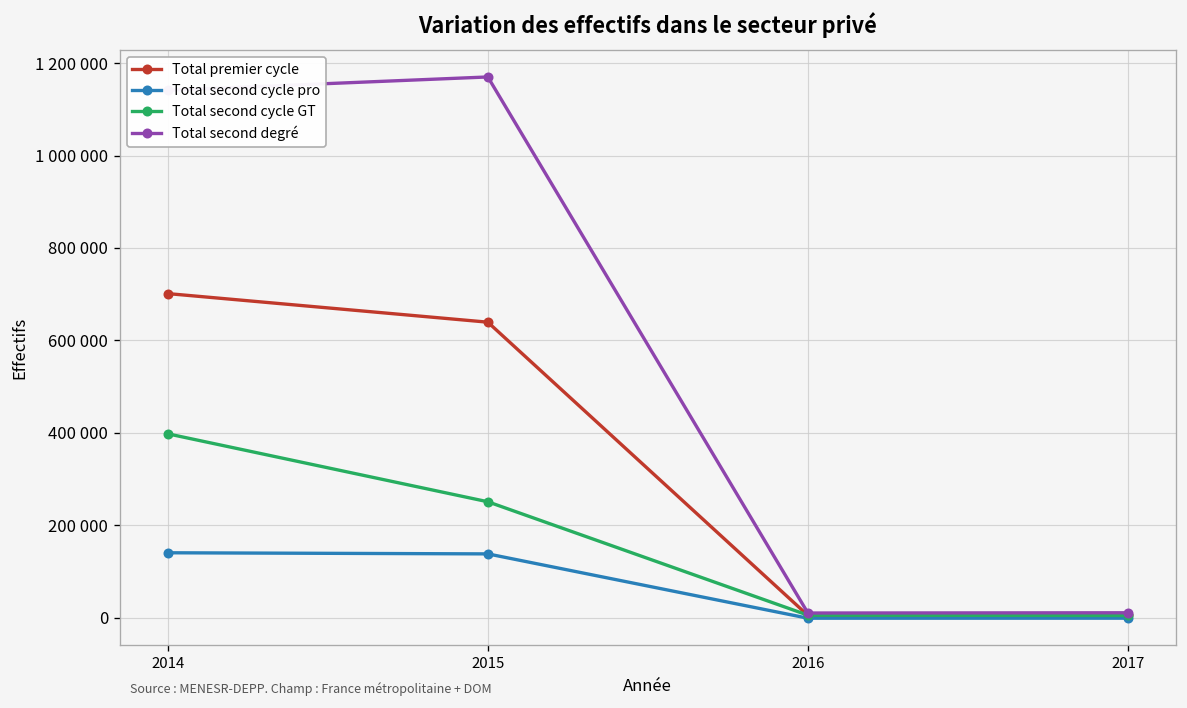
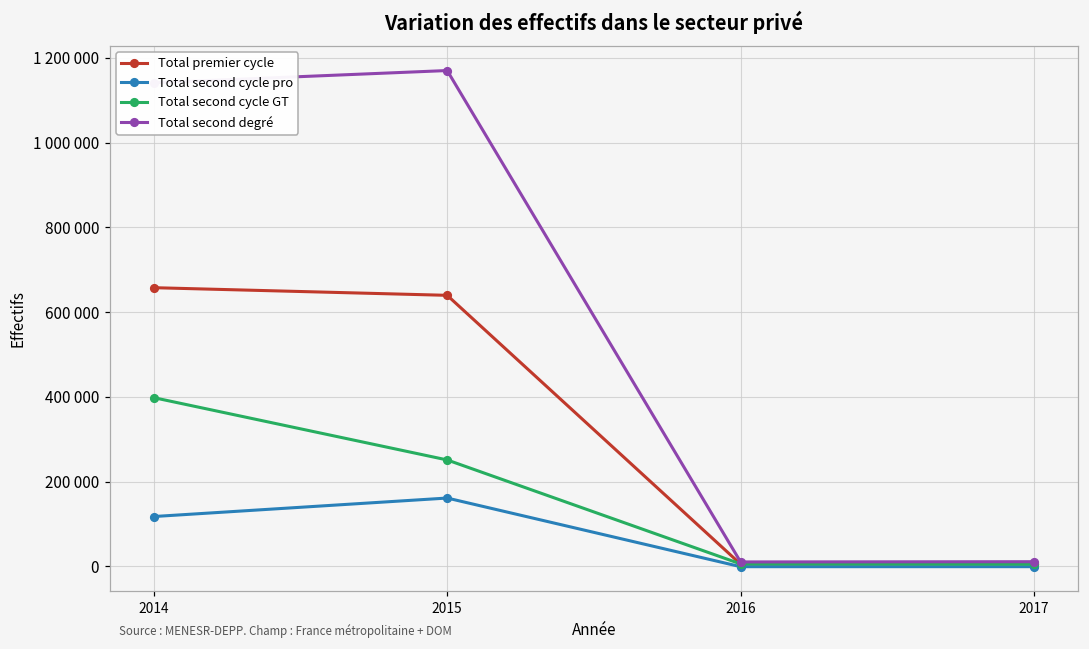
Total premier cycle, 2014: 700000 -> 660000
Total second cycle pro, 2014: 140000 -> 120000
Total second cycle pro, 2015: 140000 -> 160000
